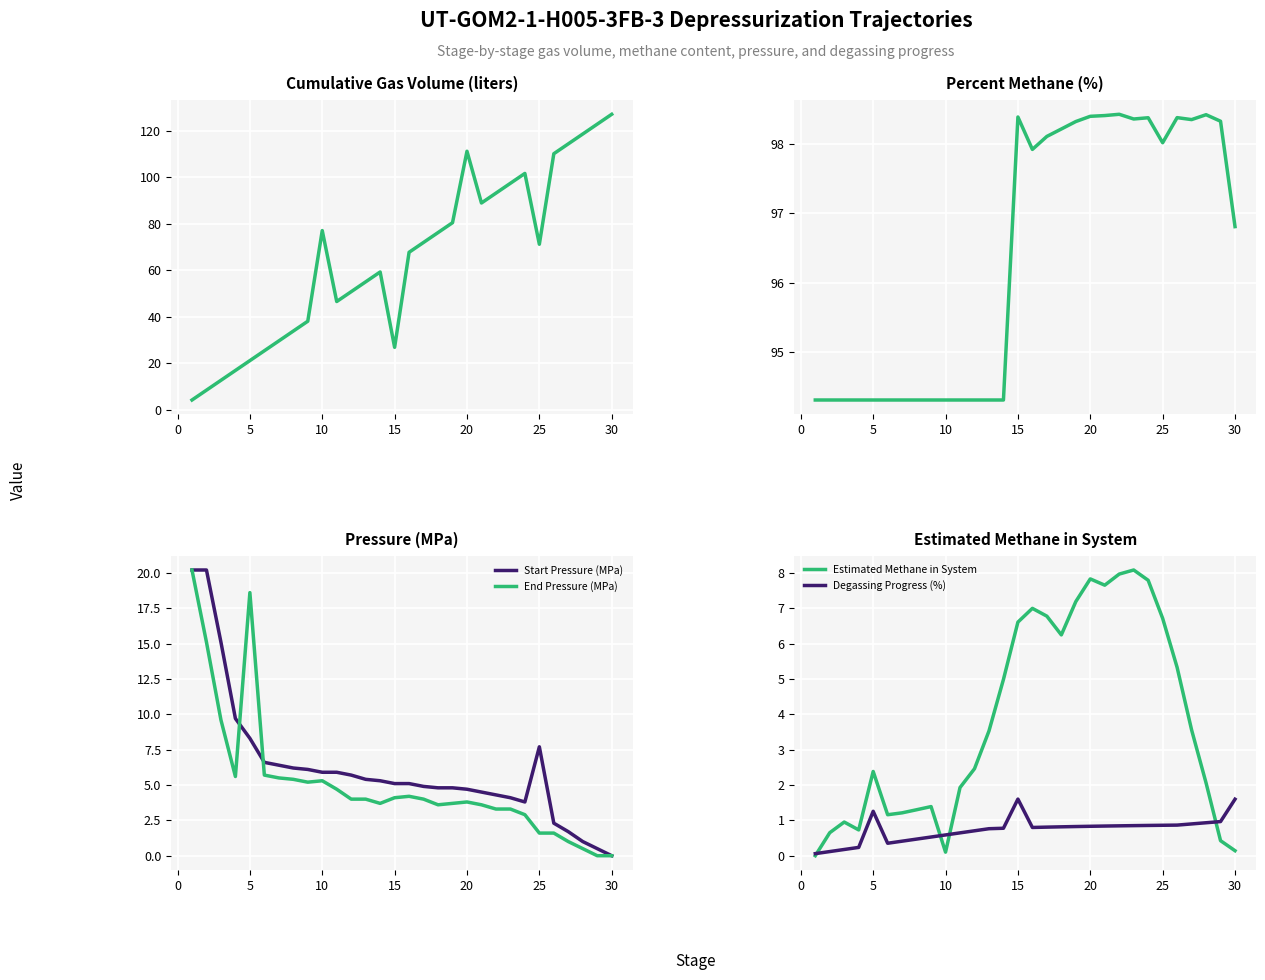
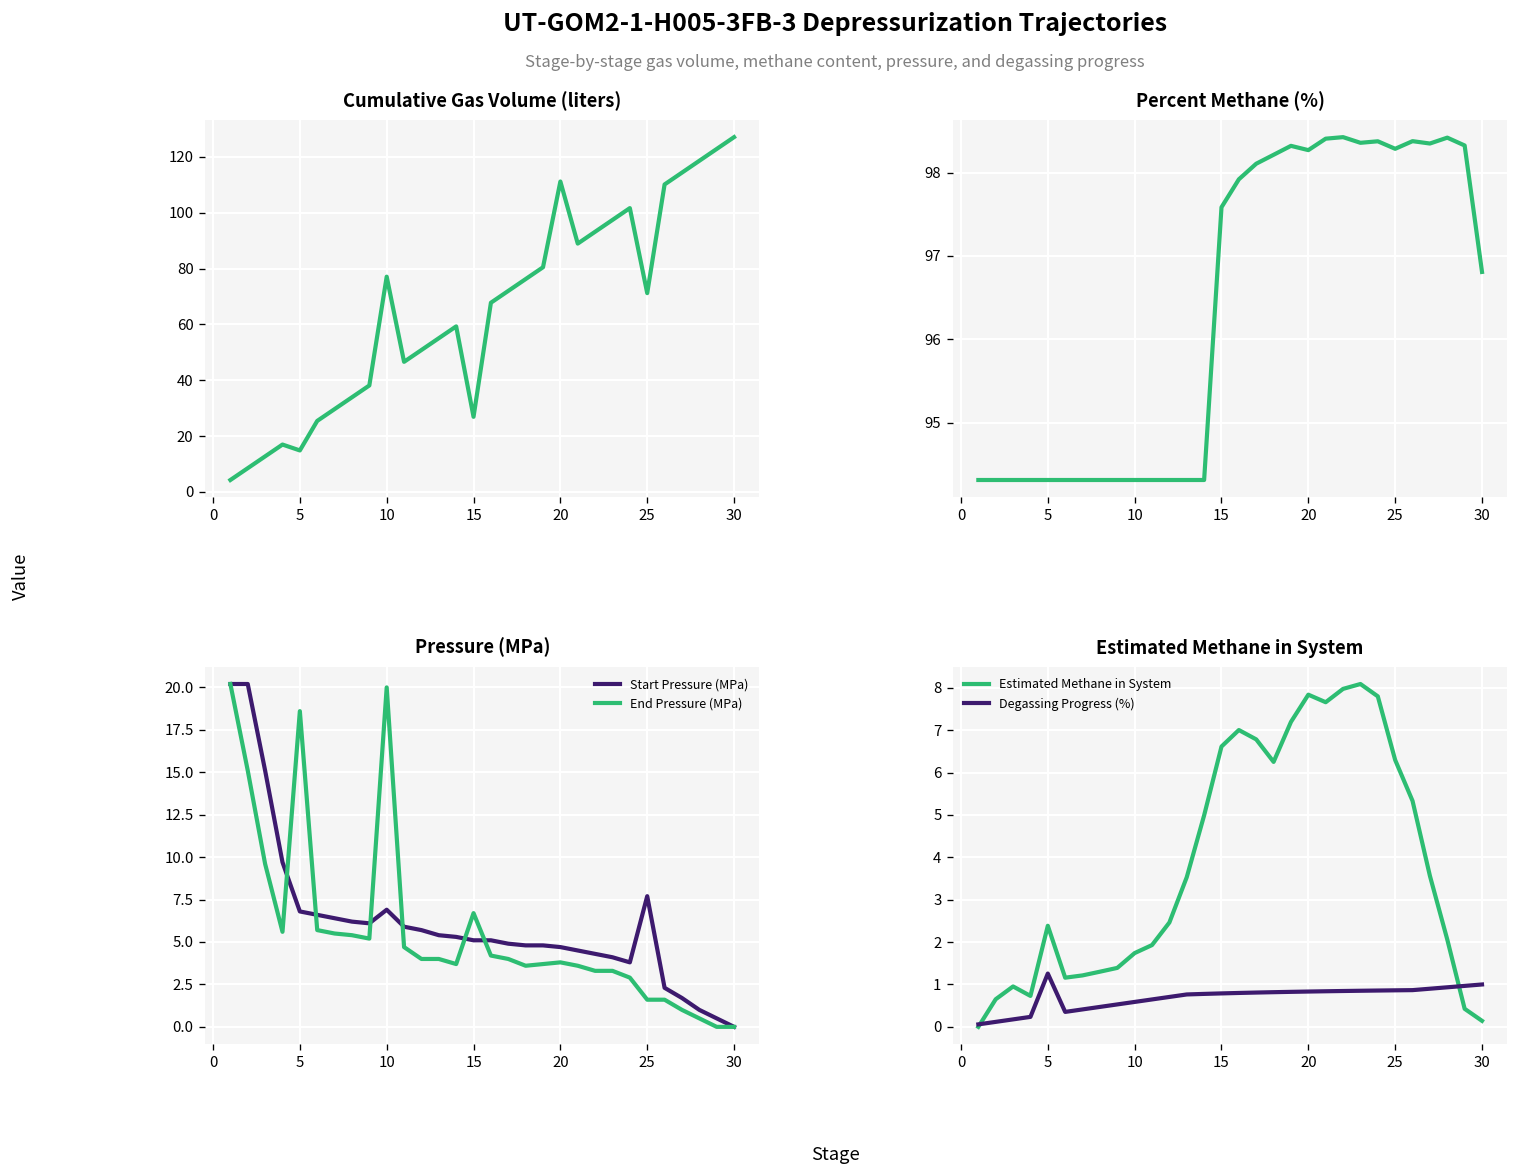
Cumulative Gas Volume (liters), 5: 21 -> 15
Percent Methane (%), 15: 98.4 -> 97.6
Percent Methane (%), 20: 98.4 -> 98.3
Percent Methane (%), 25: 98.0 -> 98.3
Pressure (MPa), Start Pressure (MPa), 5: 8.3 -> 6.8
Pressure (MPa), Start Pressure (MPa), 10: 5.9 -> 6.9
Pressure (MPa), End Pressure (MPa), 10: 5.3 -> 20.0
Pressure (MPa), End Pressure (MPa), 15: 4.1 -> 6.7
Estimated Methane in System, Estimated Methane in System, 10: 0.1 -> 1.7
Estimated Methane in System, Degassing Progress (%), 15: 1.6 -> 0.8
Estimated Methane in System, Estimated Methane in System, 25: 6.7 -> 6.3
Estimated Methane in System, Degassing Progress (%), 30: 1.6 -> 1.0
